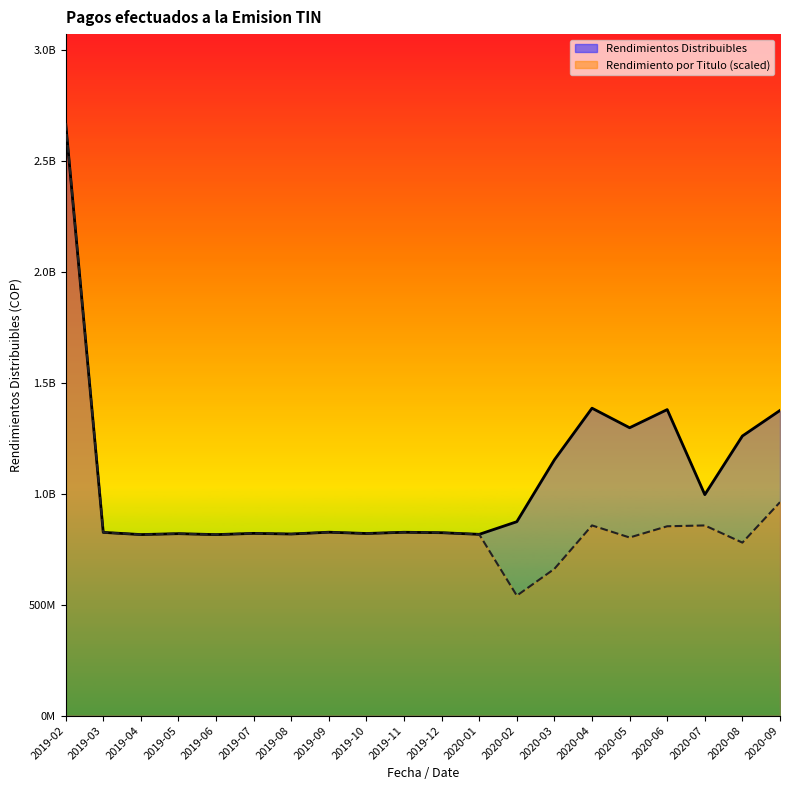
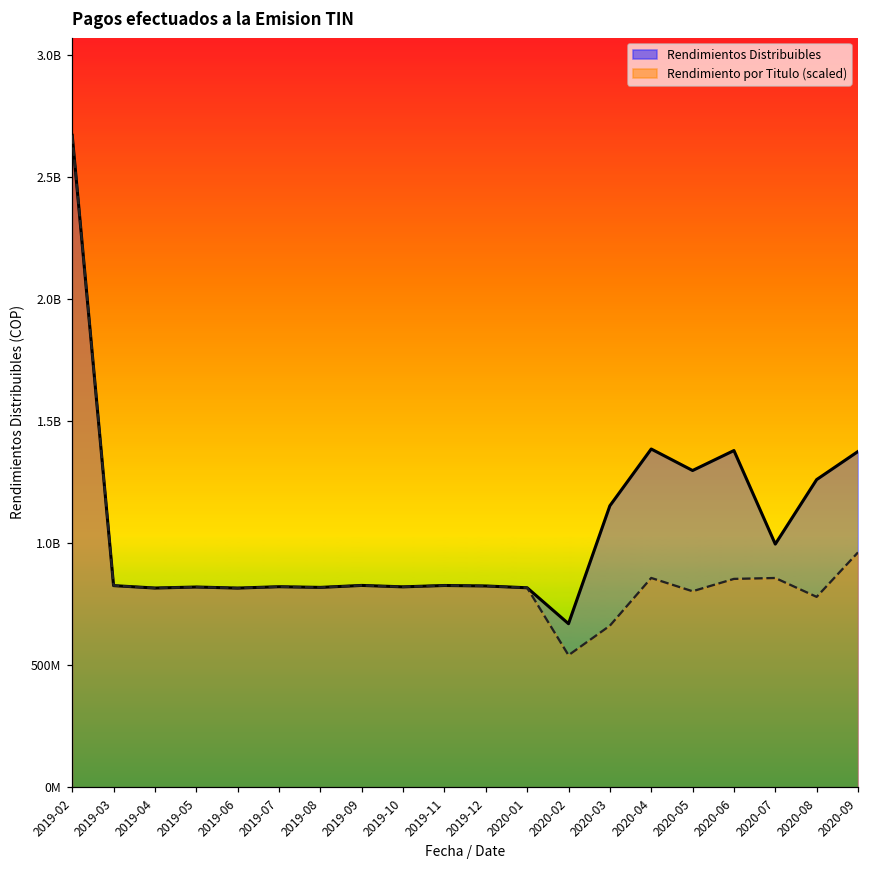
Rendimientos Distribuibles, 2020-02: 870000000 -> 670000000
